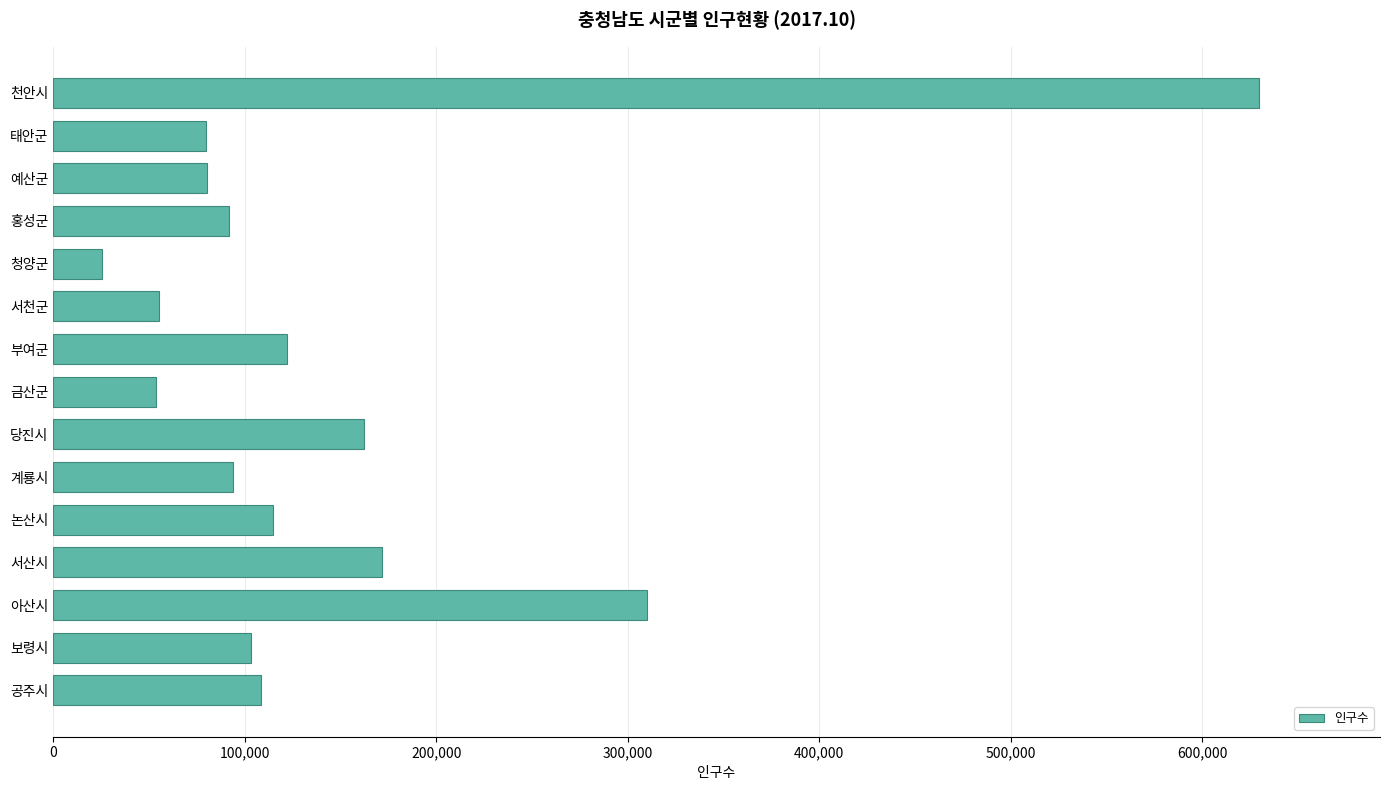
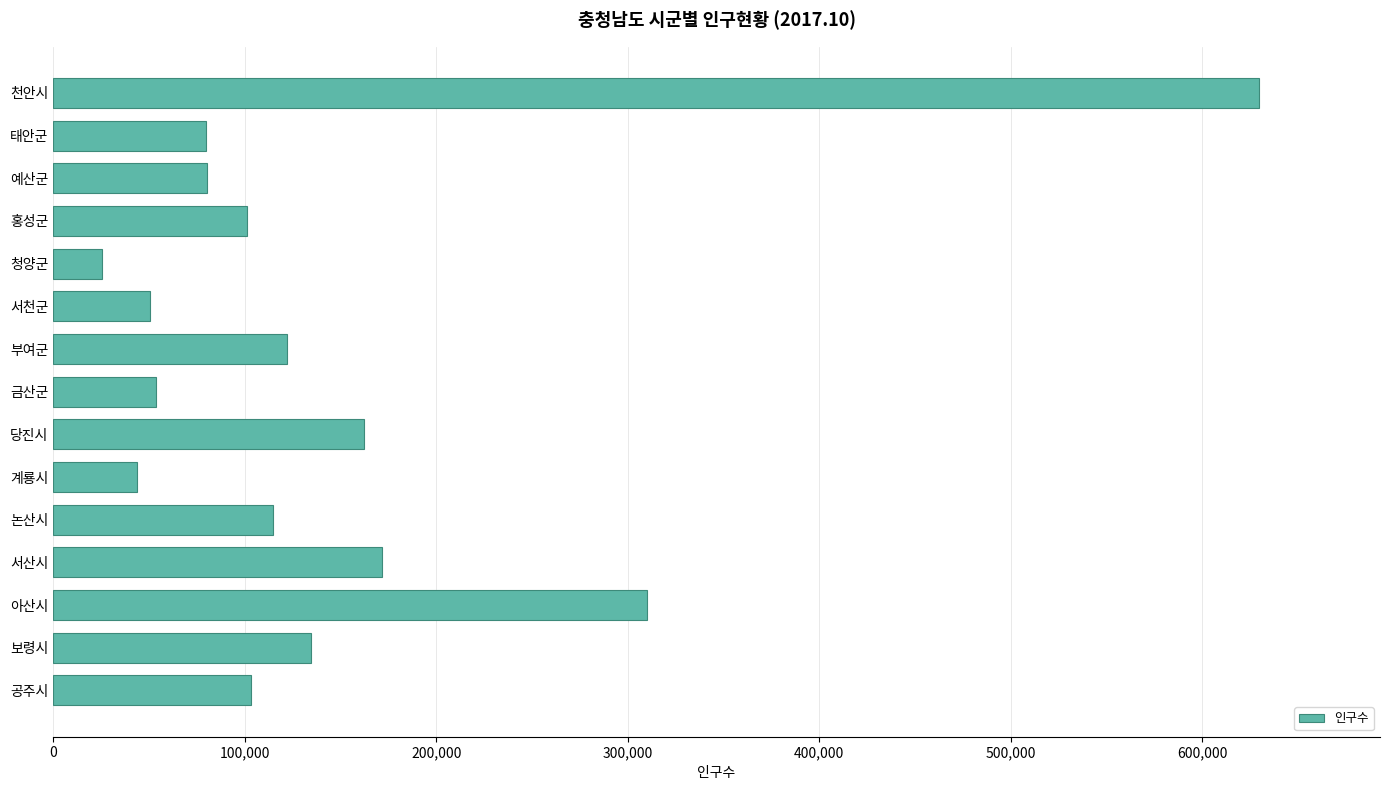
홍성군: 92,000 -> 101,000
서천군: 55,000 -> 51,000
계룡시: 94,000 -> 44,000
보령시: 103,000 -> 135,000
공주시: 109,000 -> 103,000
